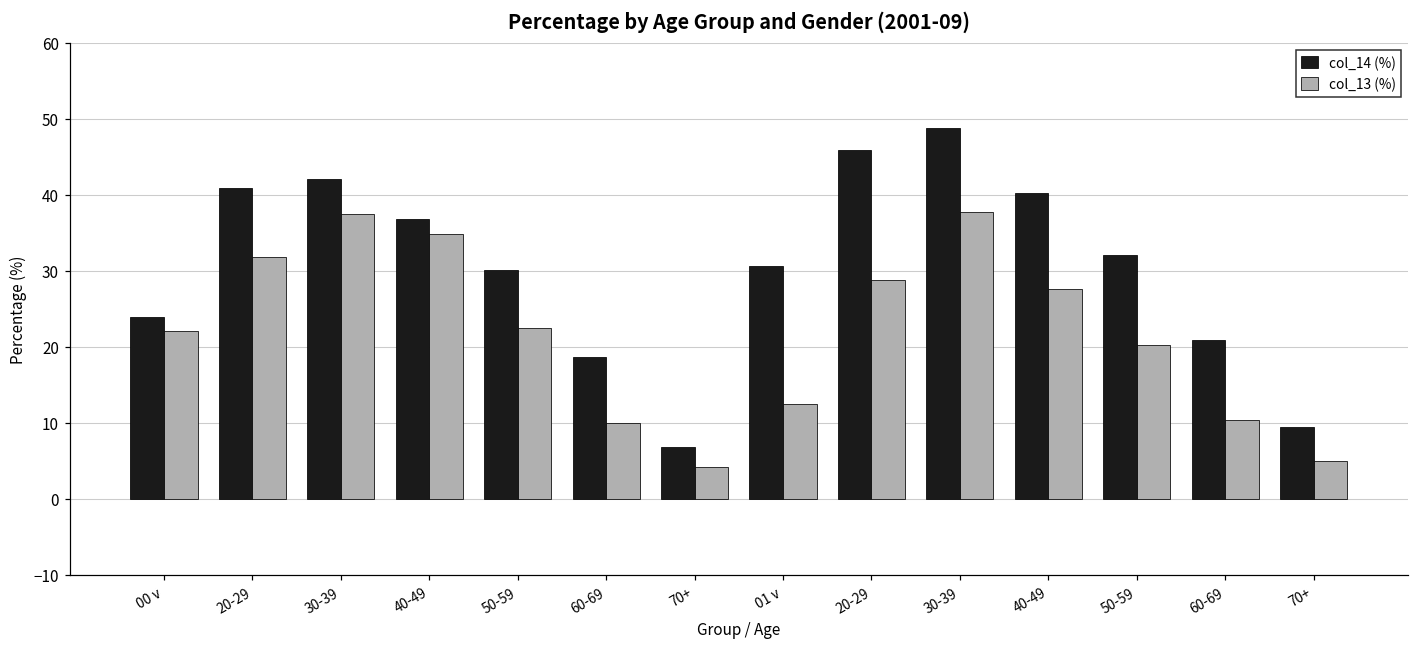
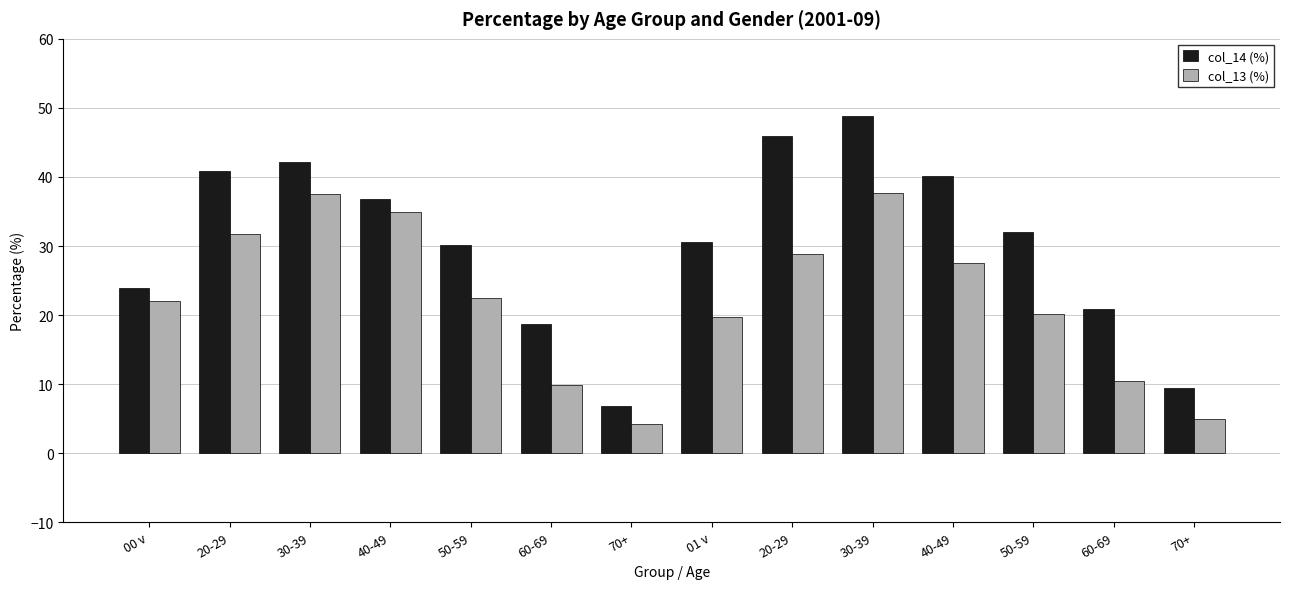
col_13 (%), 01 v: 12 -> 20
